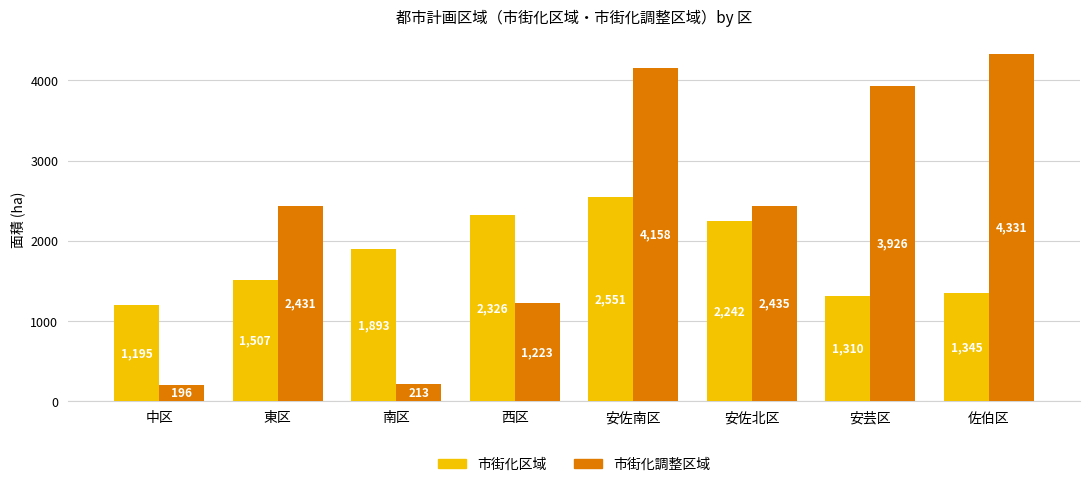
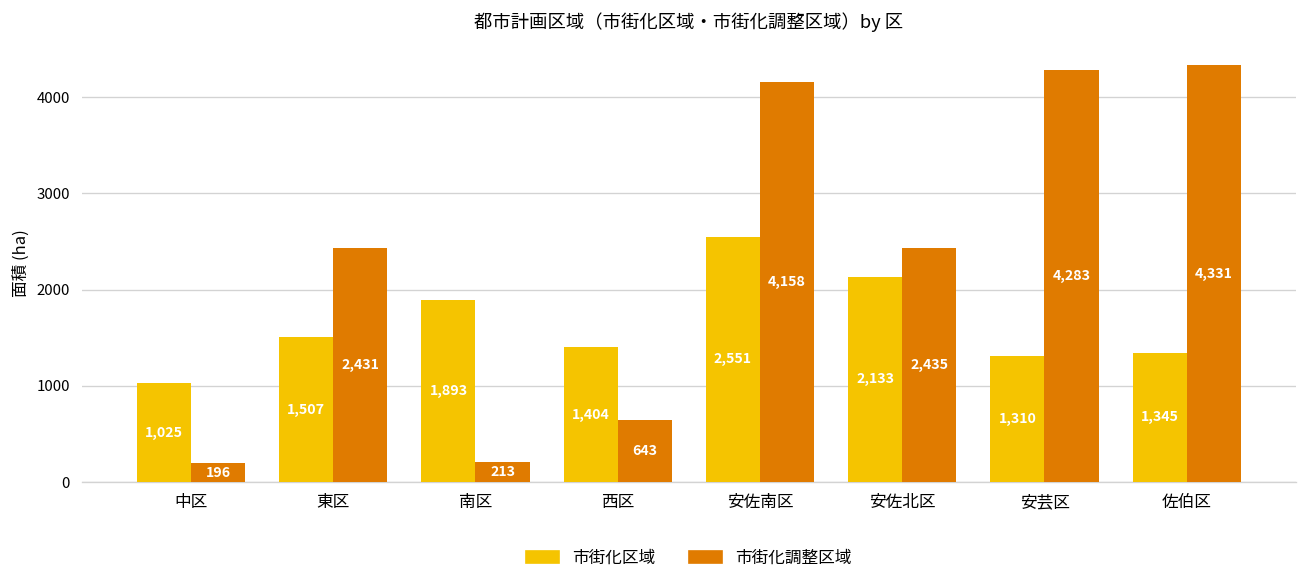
市街化区域, 中区: 1,195 -> 1,025
市街化区域, 西区: 2,326 -> 1,404
市街化調整区域, 西区: 1,223 -> 643
市街化区域, 安佐北区: 2,242 -> 2,133
市街化調整区域, 安芸区: 3,926 -> 4,283
